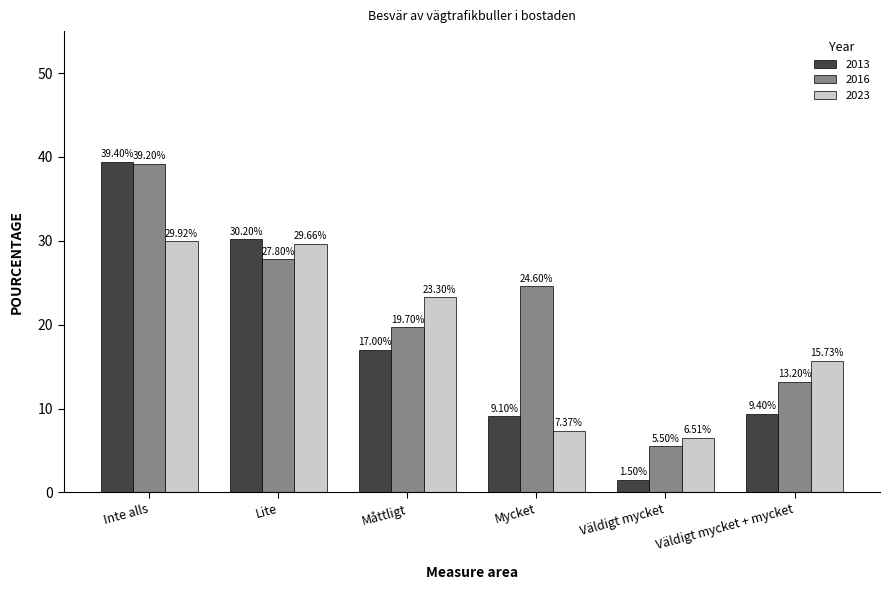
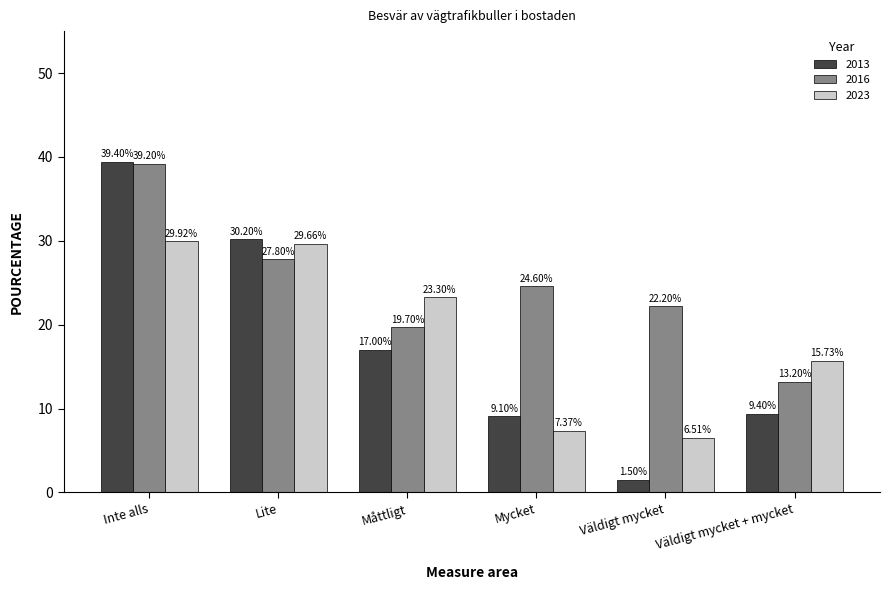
2016, Väldigt mycket: 5.50% -> 22.20%
